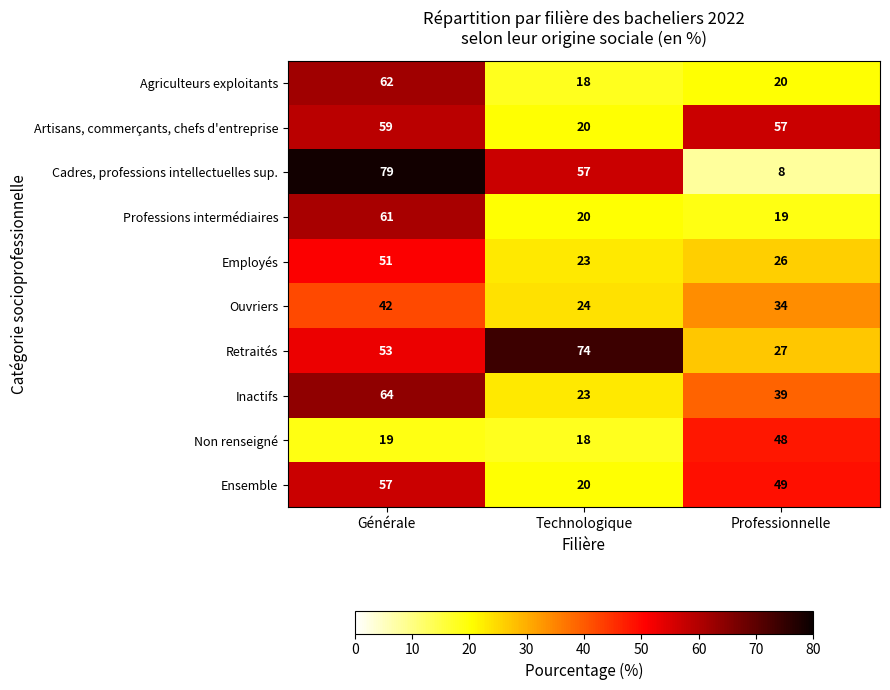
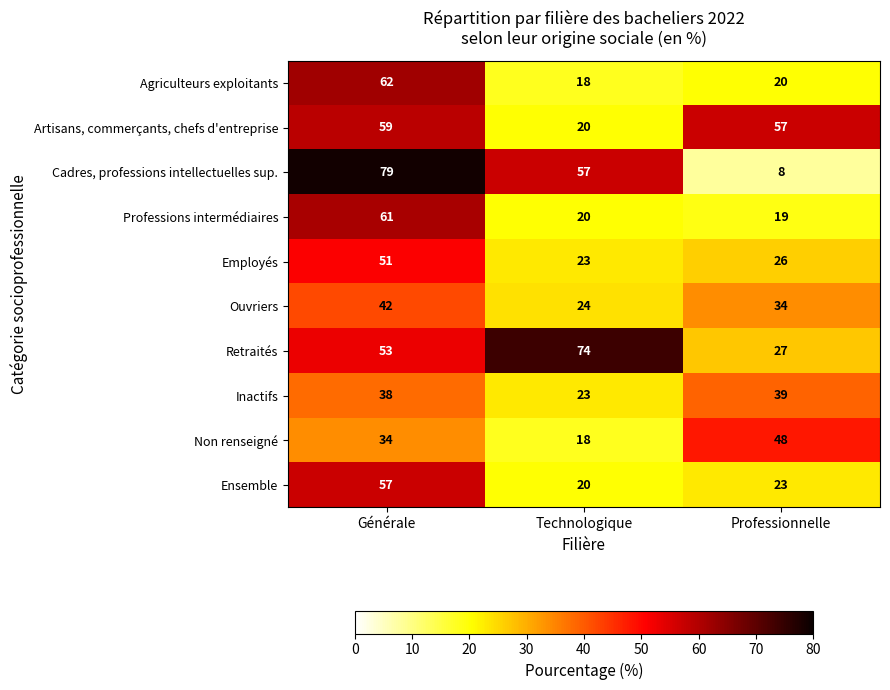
Inactifs, Générale: 64 -> 38
Non renseigné, Générale: 19 -> 34
Ensemble, Professionnelle: 49 -> 23
